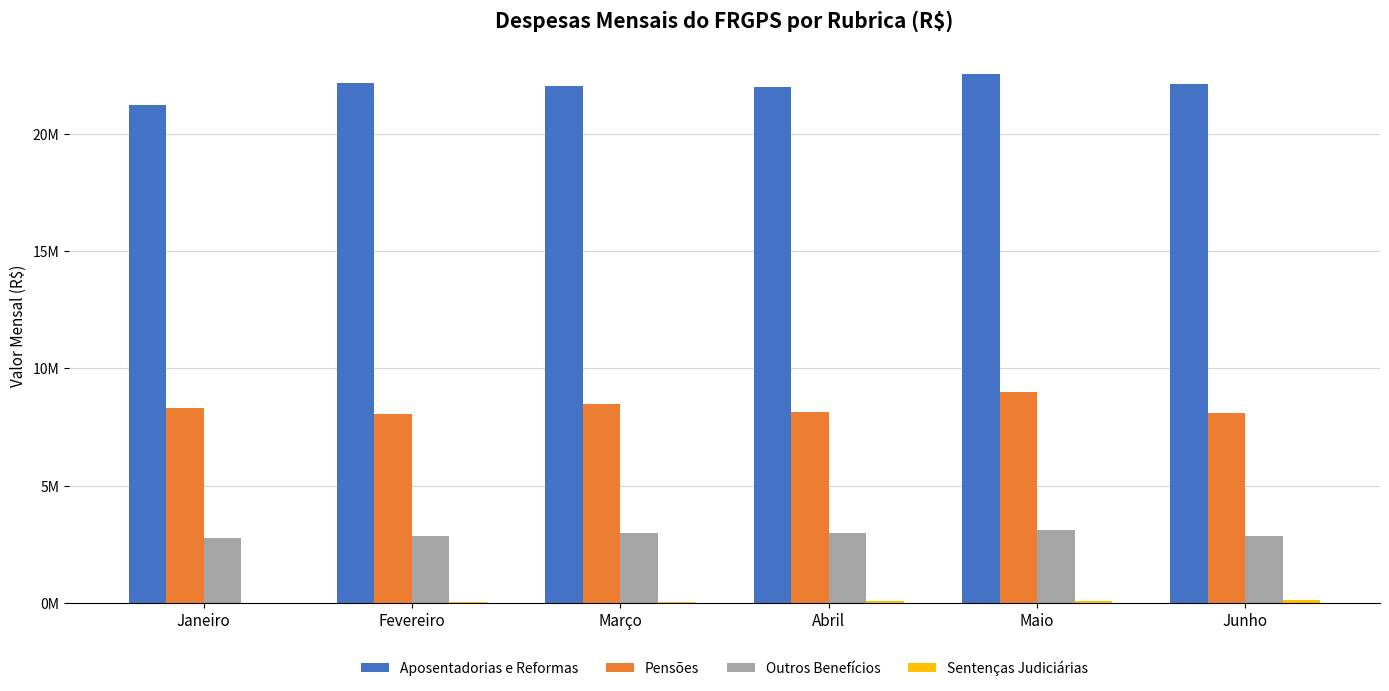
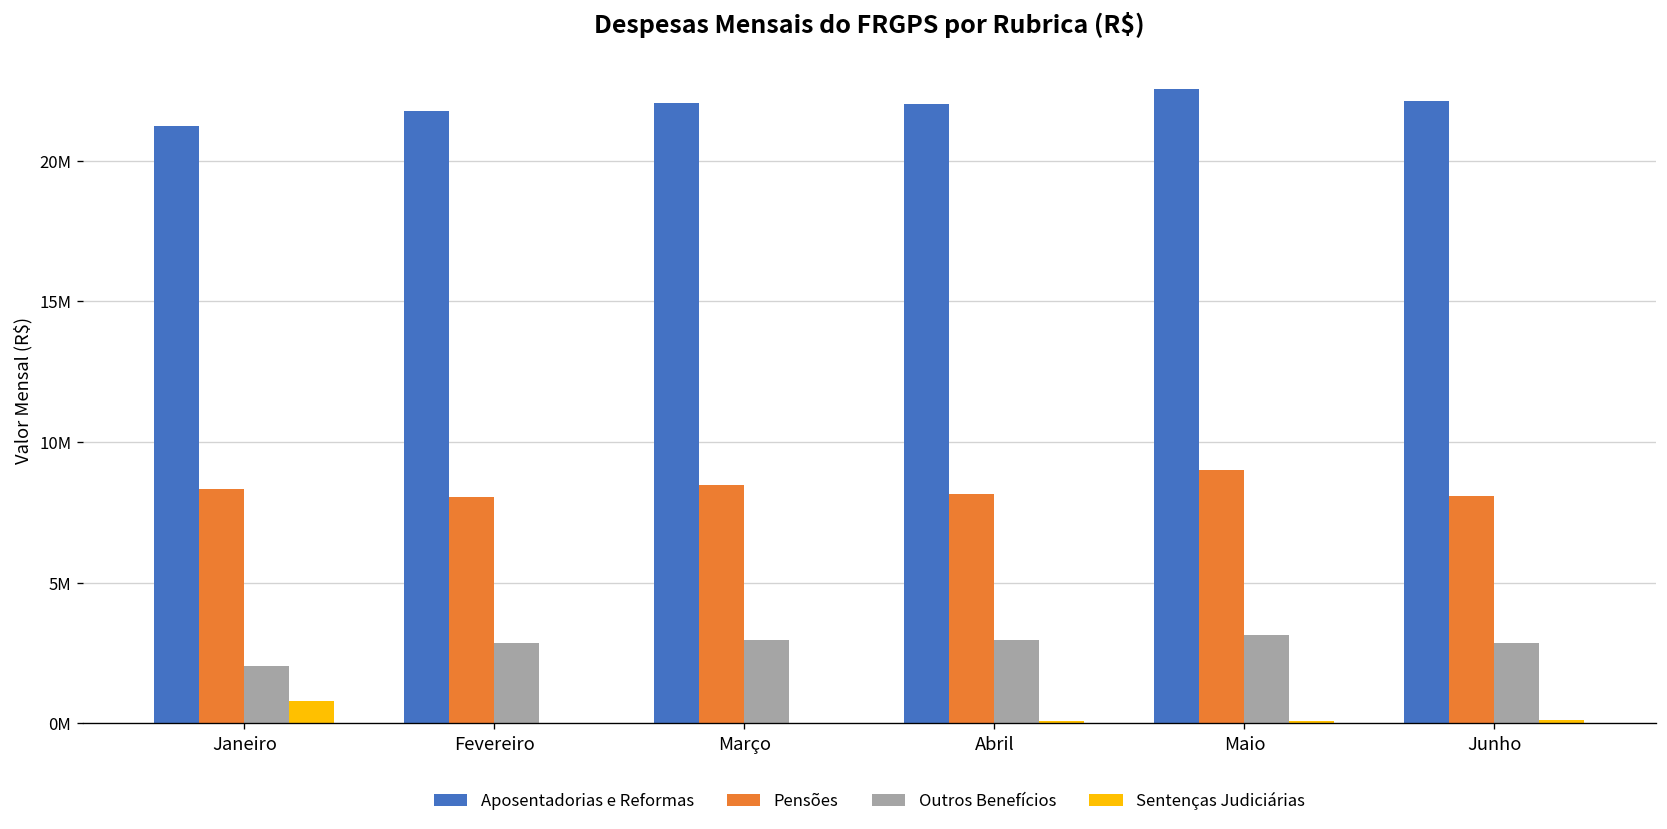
Outros Benefícios, Janeiro: 2800000 -> 2100000
Sentenças Judiciárias, Janeiro: 0 -> 800000
Aposentadorias e Reformas, Fevereiro: 22200000 -> 21800000
